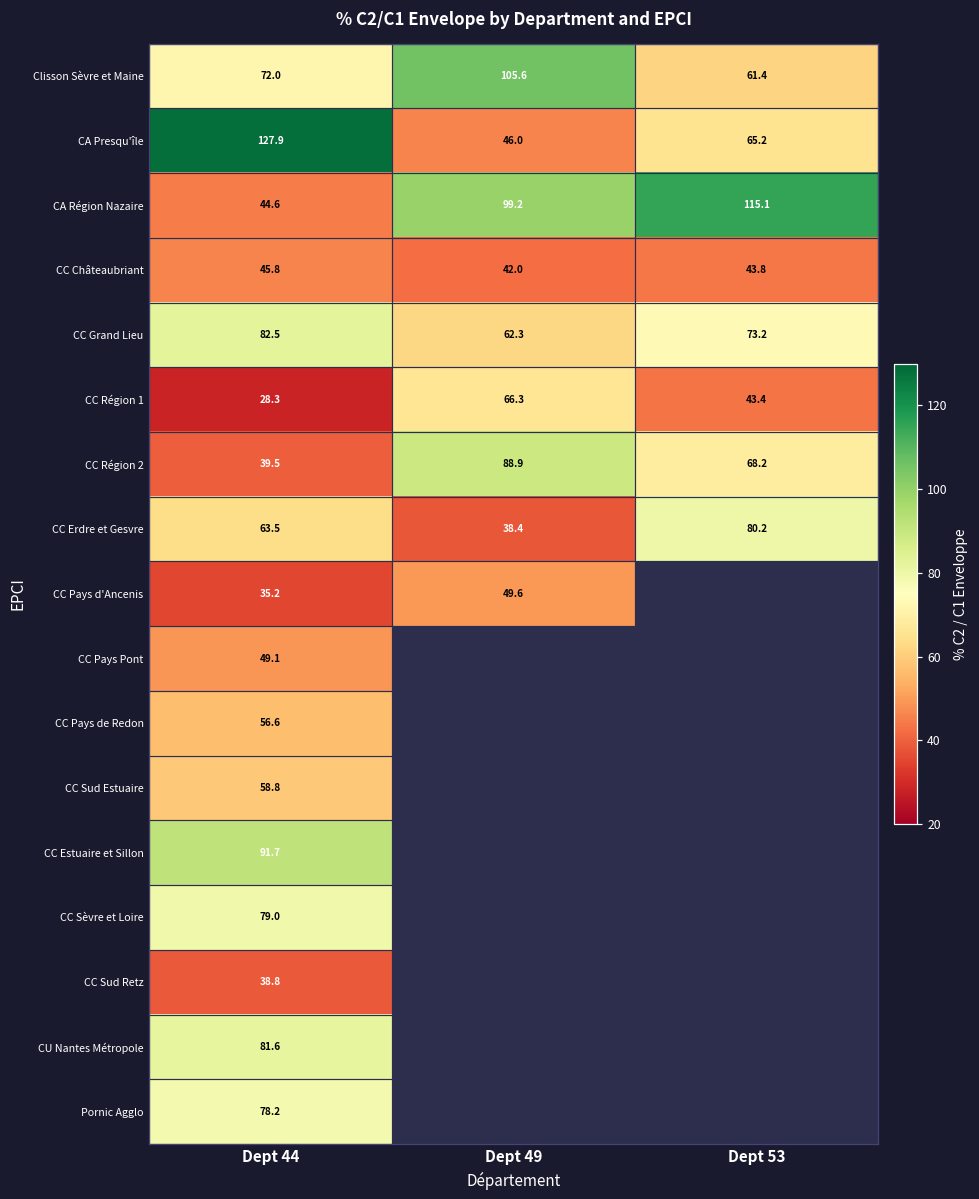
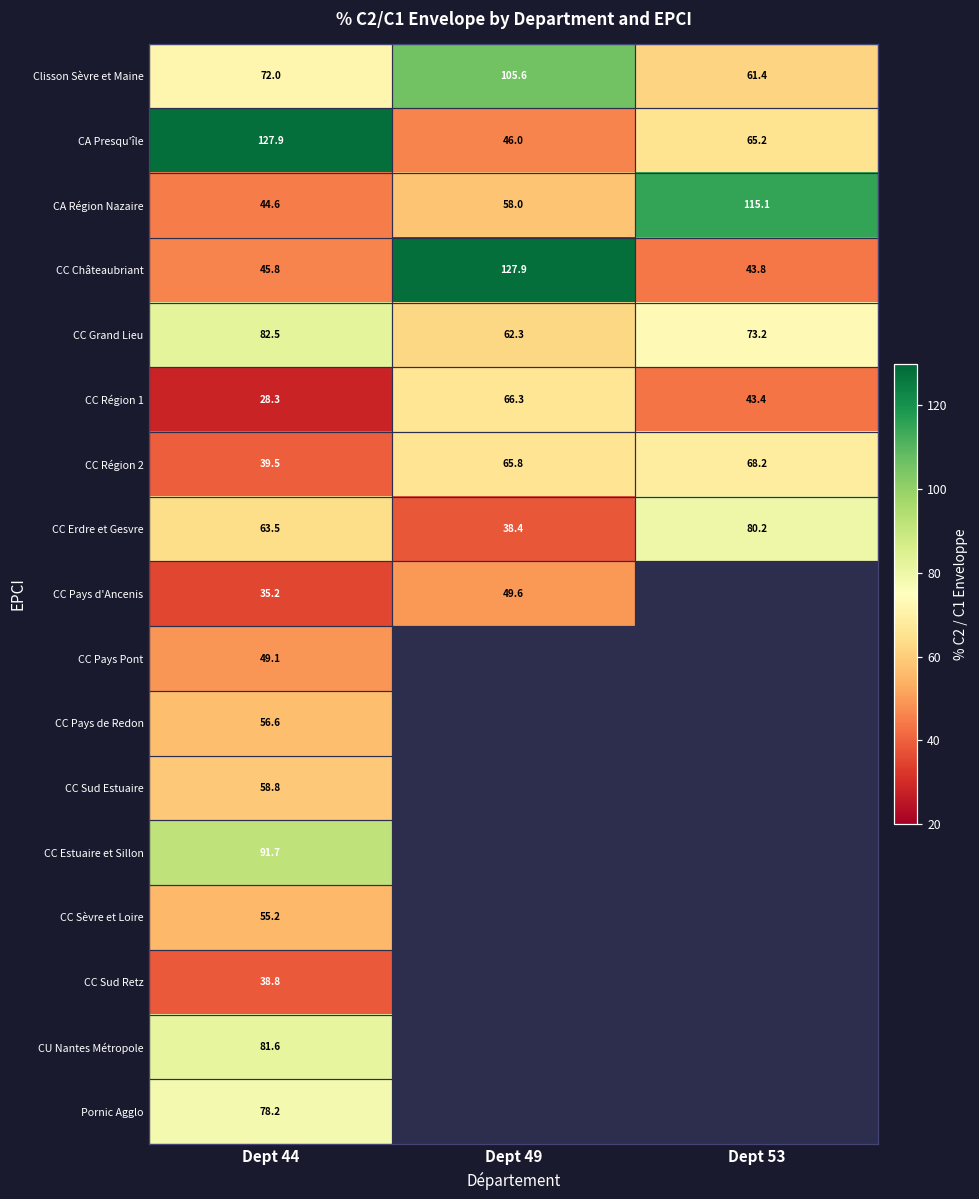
CA Région Nazaire, Dept 49: 99.2 -> 58.0
CC Châteaubriant, Dept 49: 42.0 -> 127.9
CC Région 2, Dept 49: 88.9 -> 65.8
CC Sèvre et Loire, Dept 44: 79.0 -> 55.2
